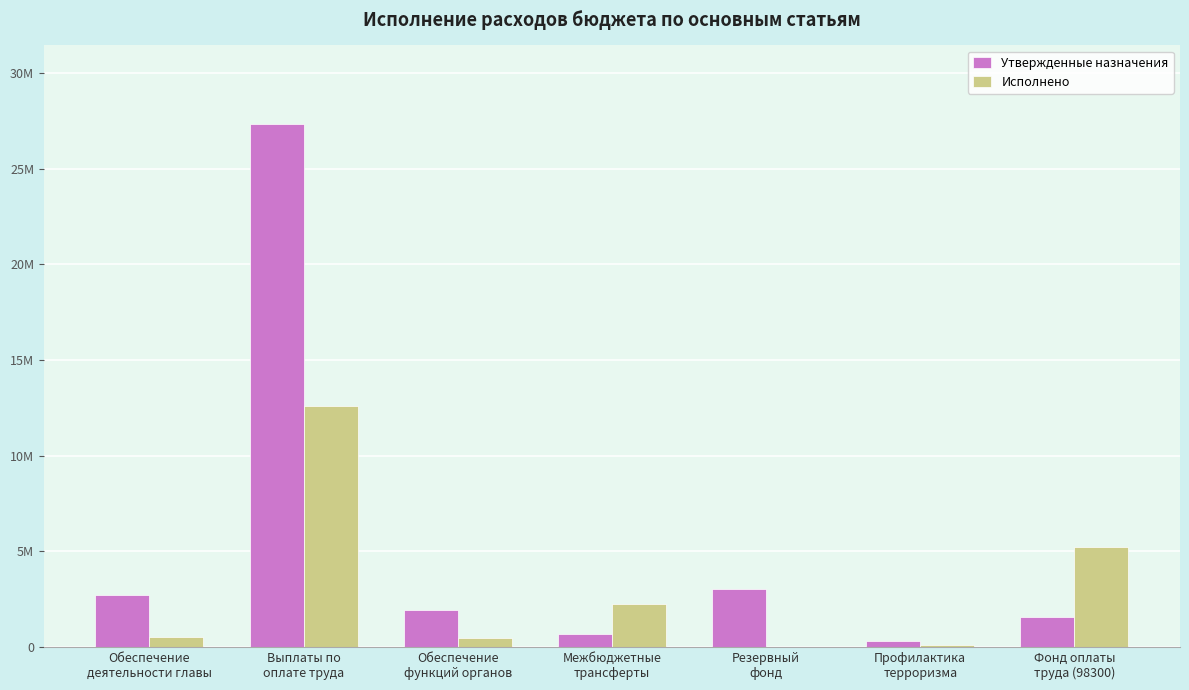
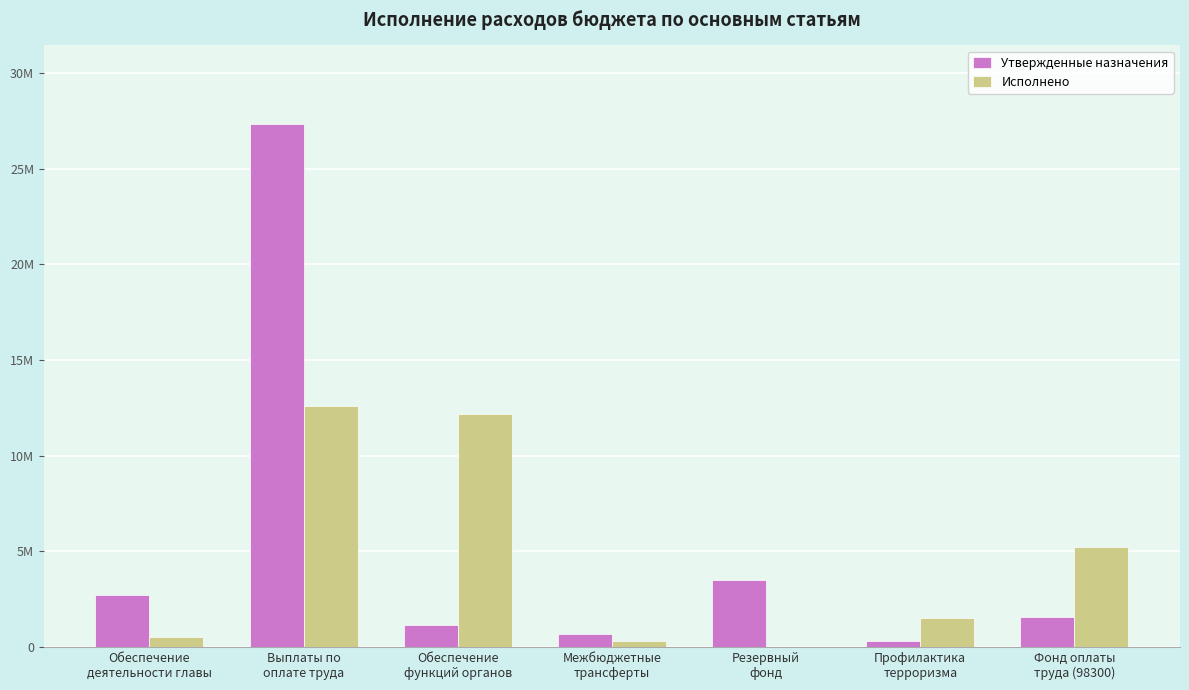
Утвержденные назначения, Обеспечение функций органов: 2000000 -> 1100000
Исполнено, Обеспечение функций органов: 400000 -> 12200000
Исполнено, Межбюджетные трансферты: 2200000 -> 300000
Утвержденные назначения, Резервный фонд: 3000000 -> 3500000
Исполнено, Профилактика терроризма: 100000 -> 1500000
